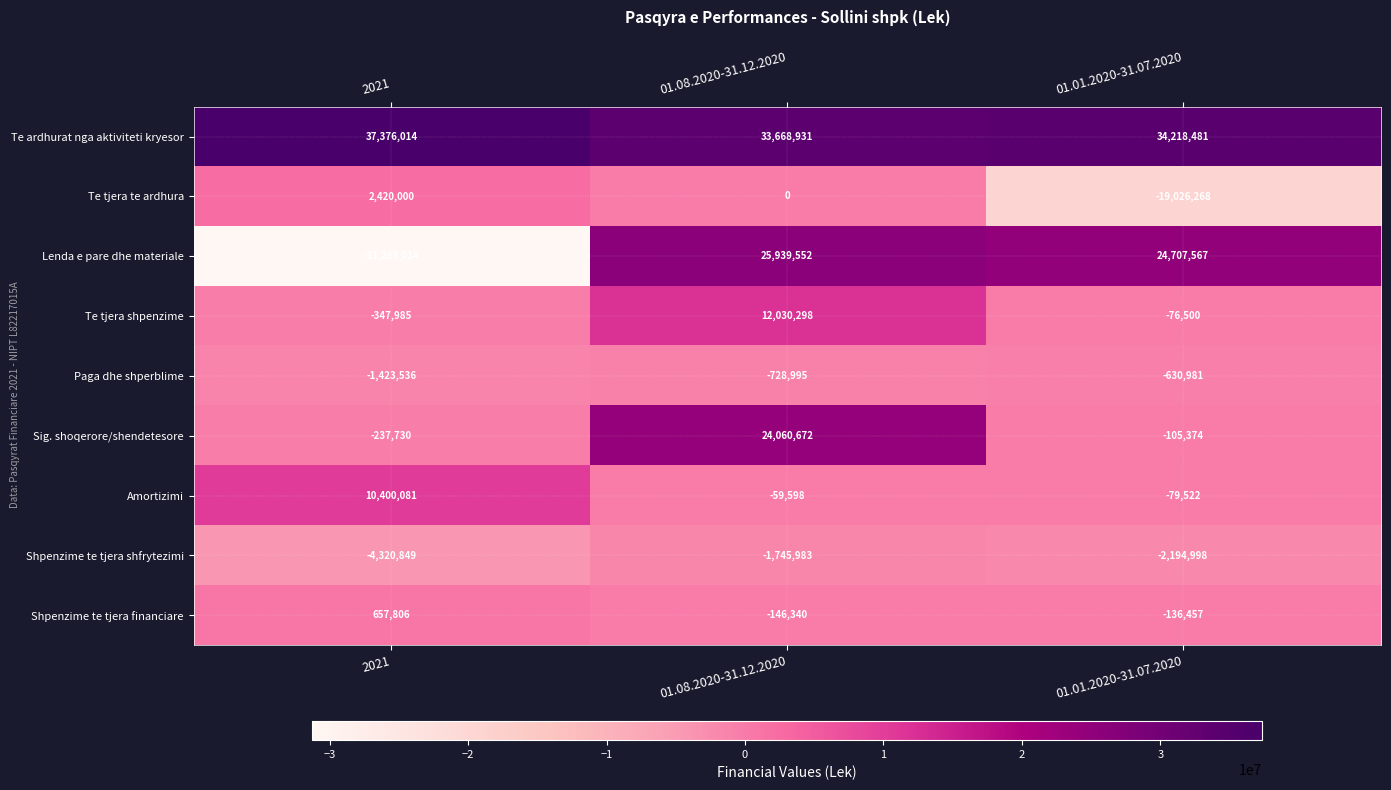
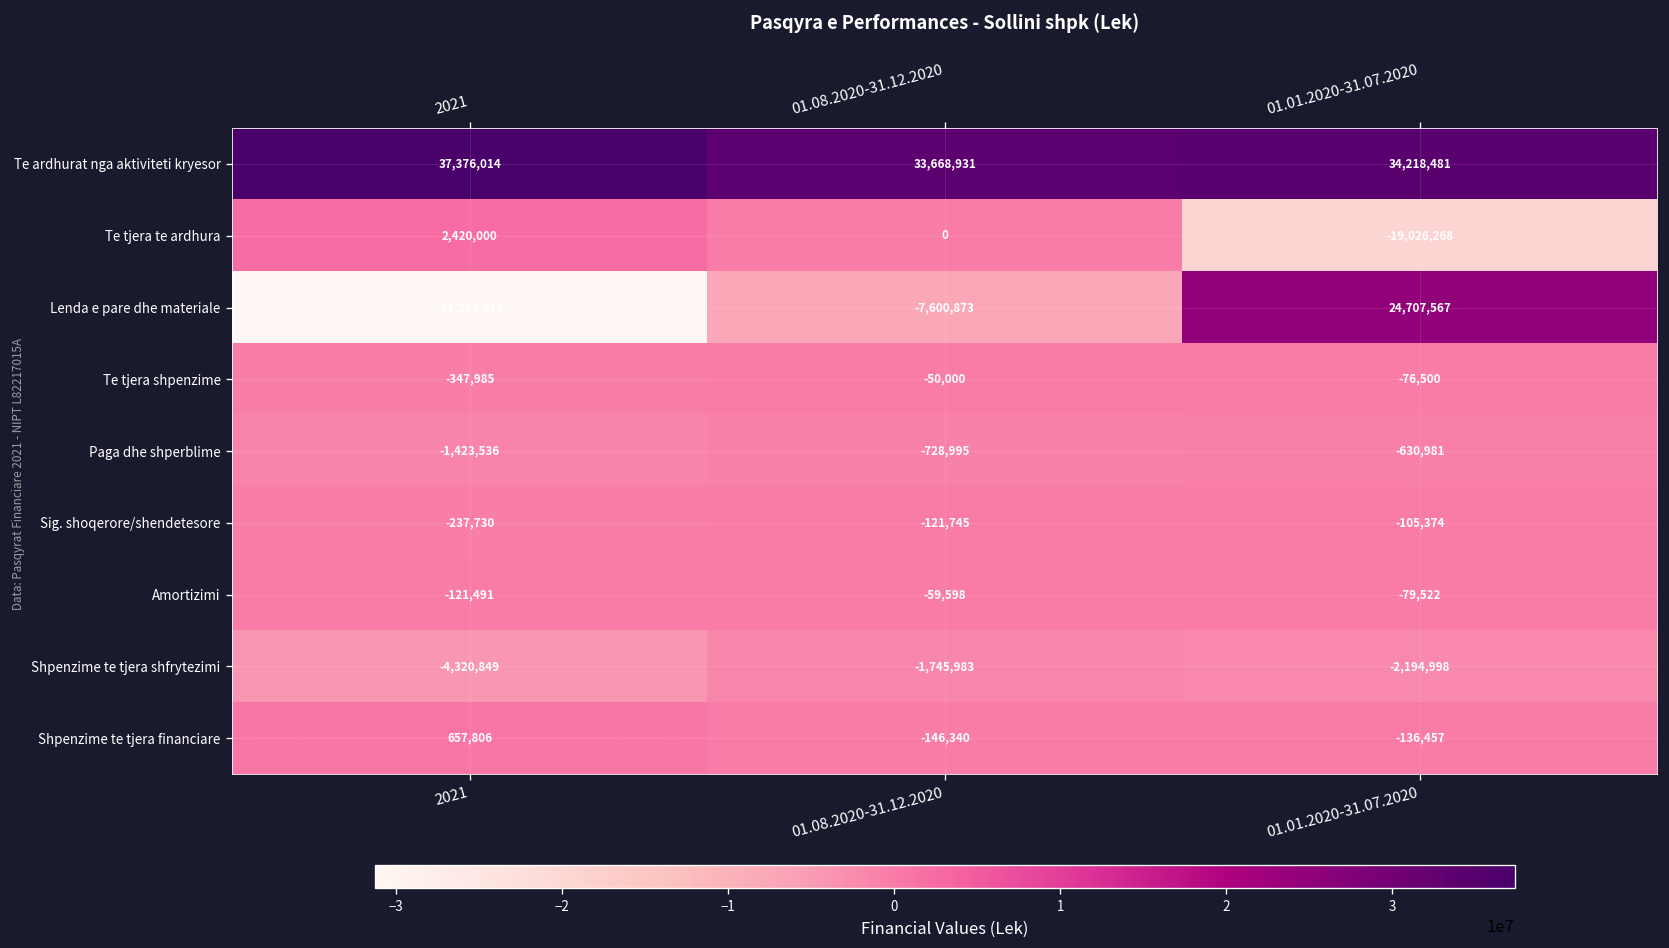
Lenda e pare dhe materiale, 01.08.2020-31.12.2020: 25,939,552 -> -7,600,873
Te tjera shpenzime, 01.08.2020-31.12.2020: 12,030,298 -> -50,000
Sig. shoqerore/shendetesore, 01.08.2020-31.12.2020: 24,060,672 -> -121,745
Amortizimi, 2021: 10,400,081 -> -121,491
